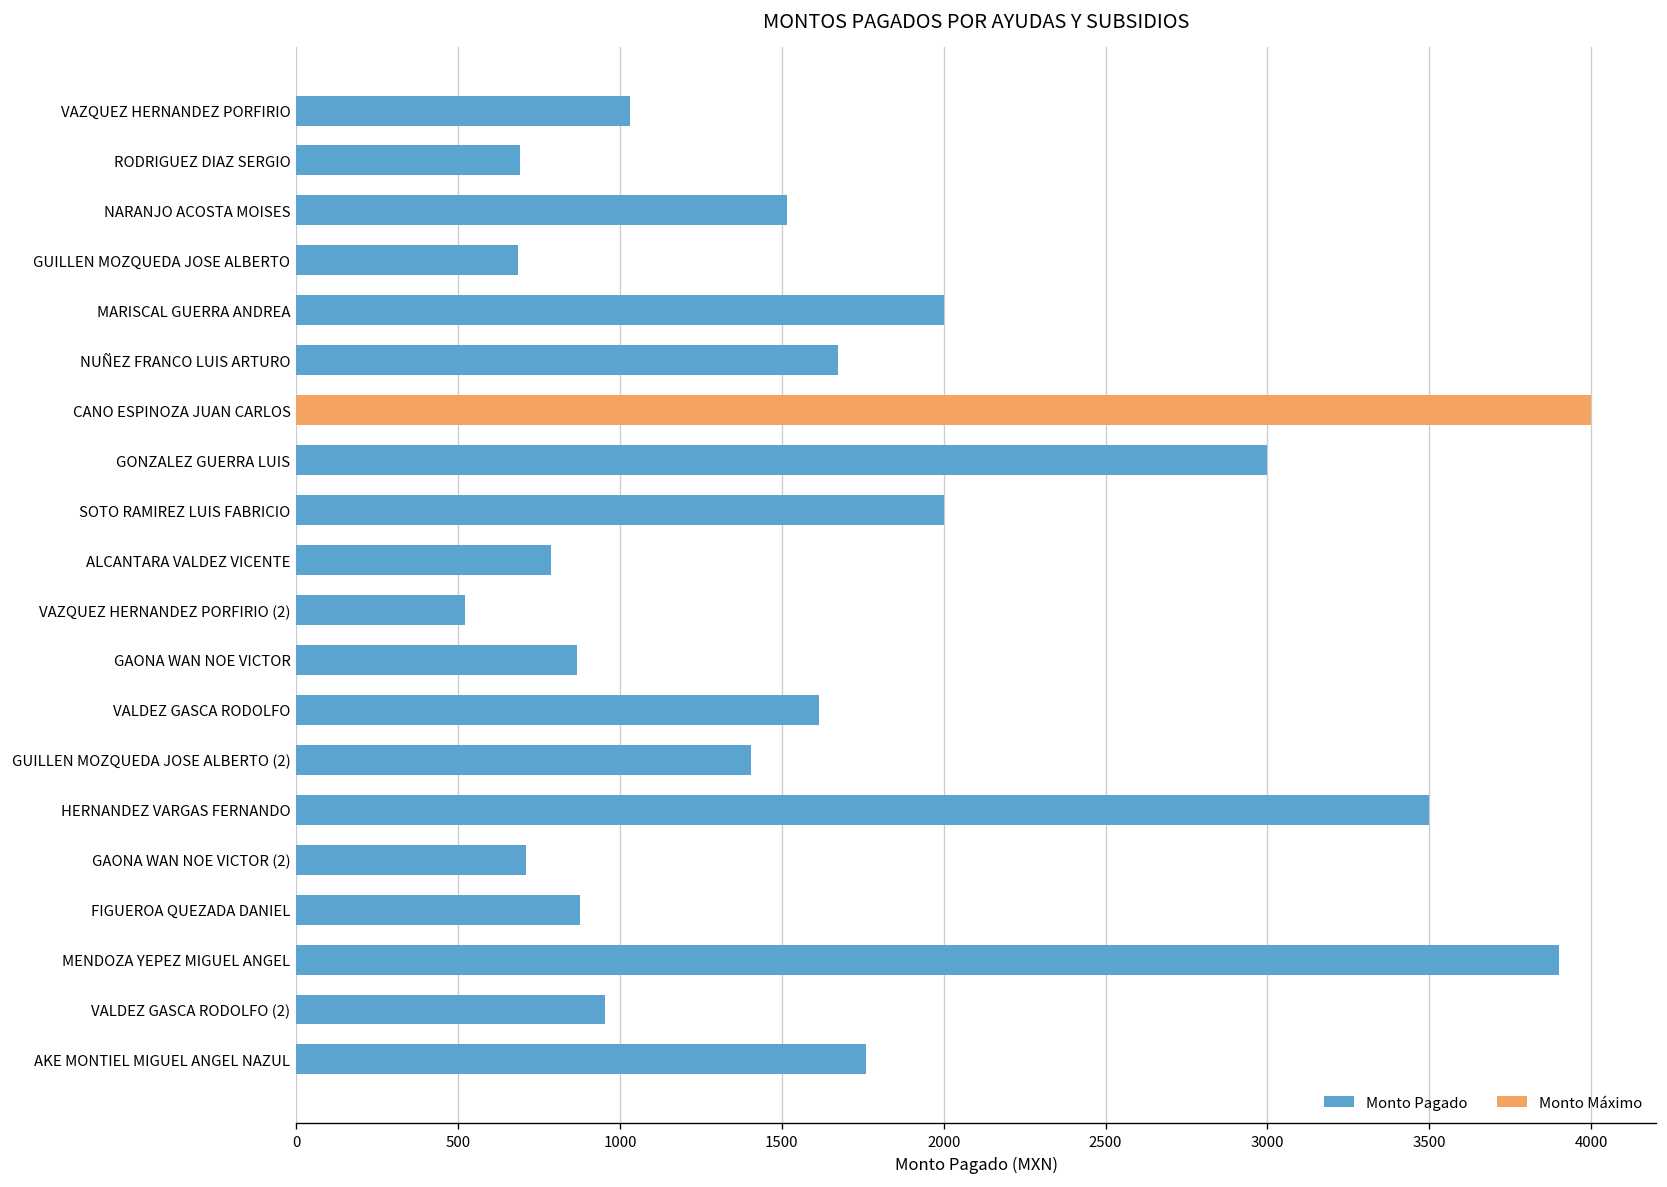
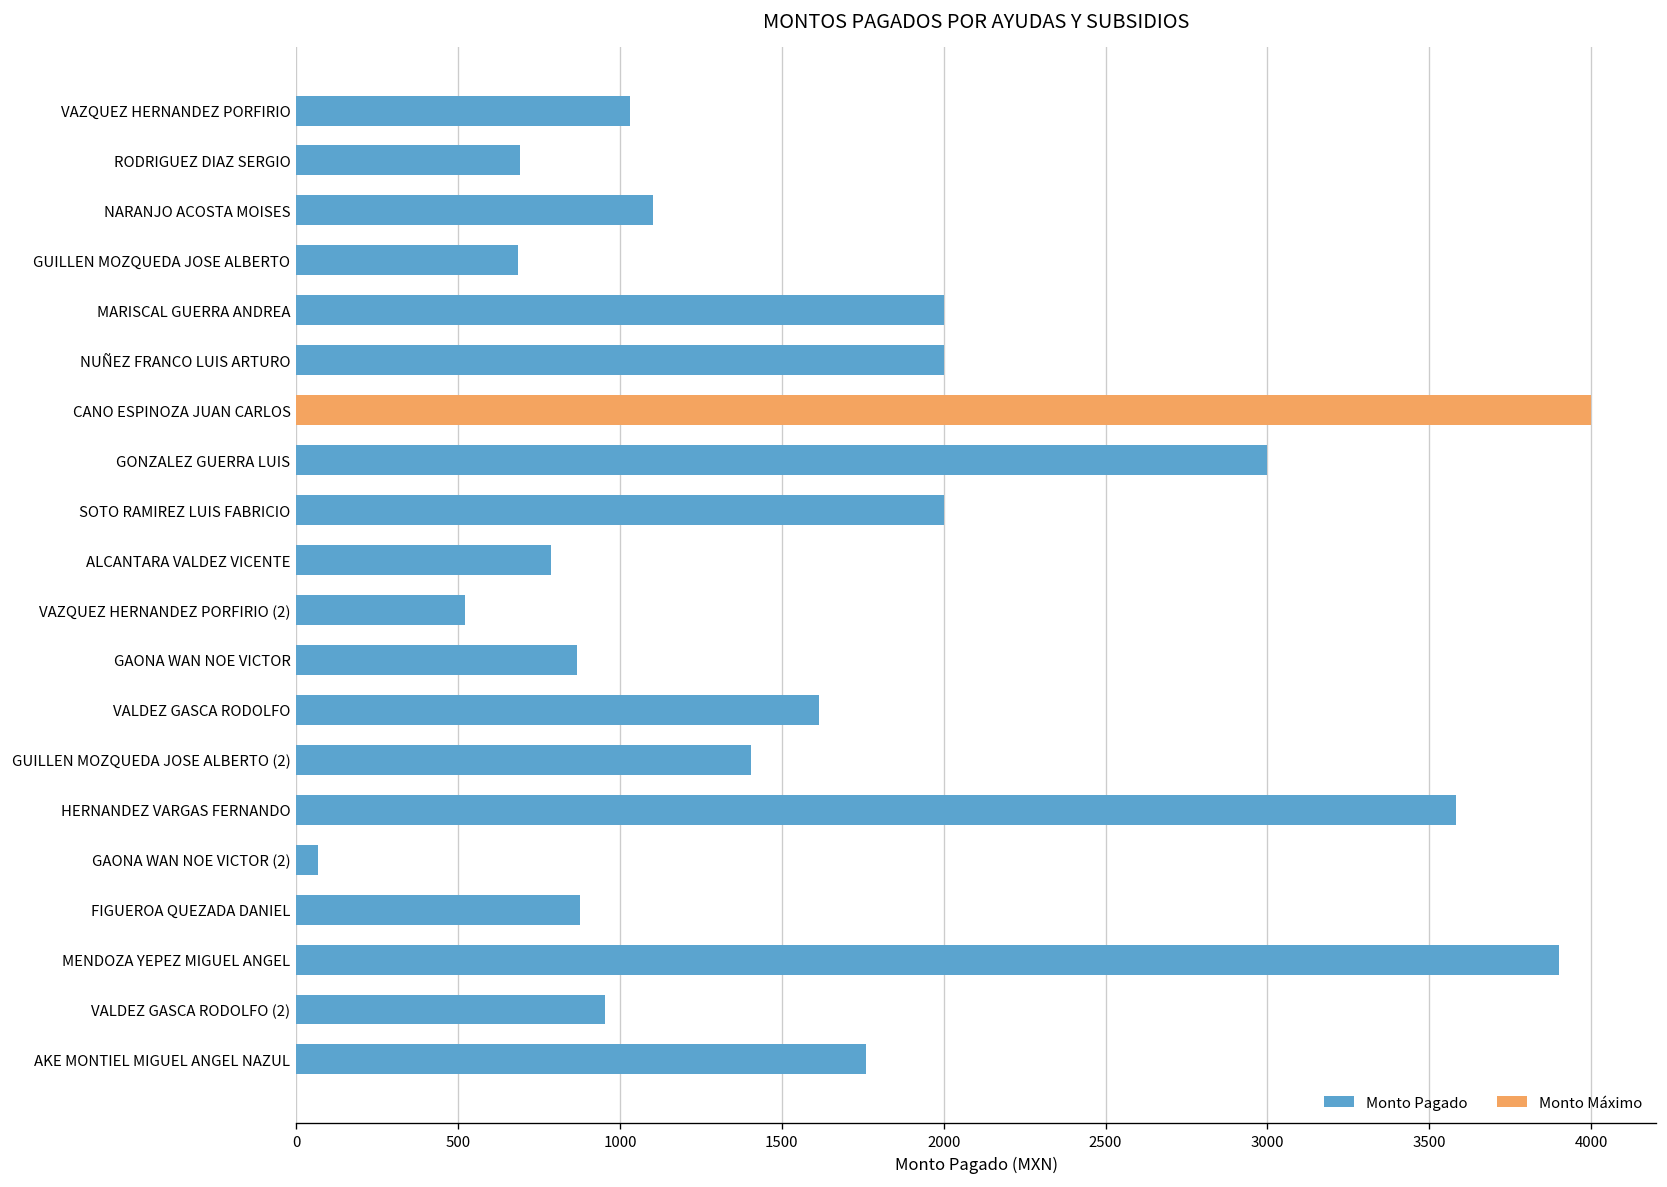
NARANJO ACOSTA MOISES: 1520 -> 1100
NUÑEZ FRANCO LUIS ARTURO: 1670 -> 2000
HERNANDEZ VARGAS FERNANDO: 3500 -> 3580
GAONA WAN NOE VICTOR (2): 710 -> 70
